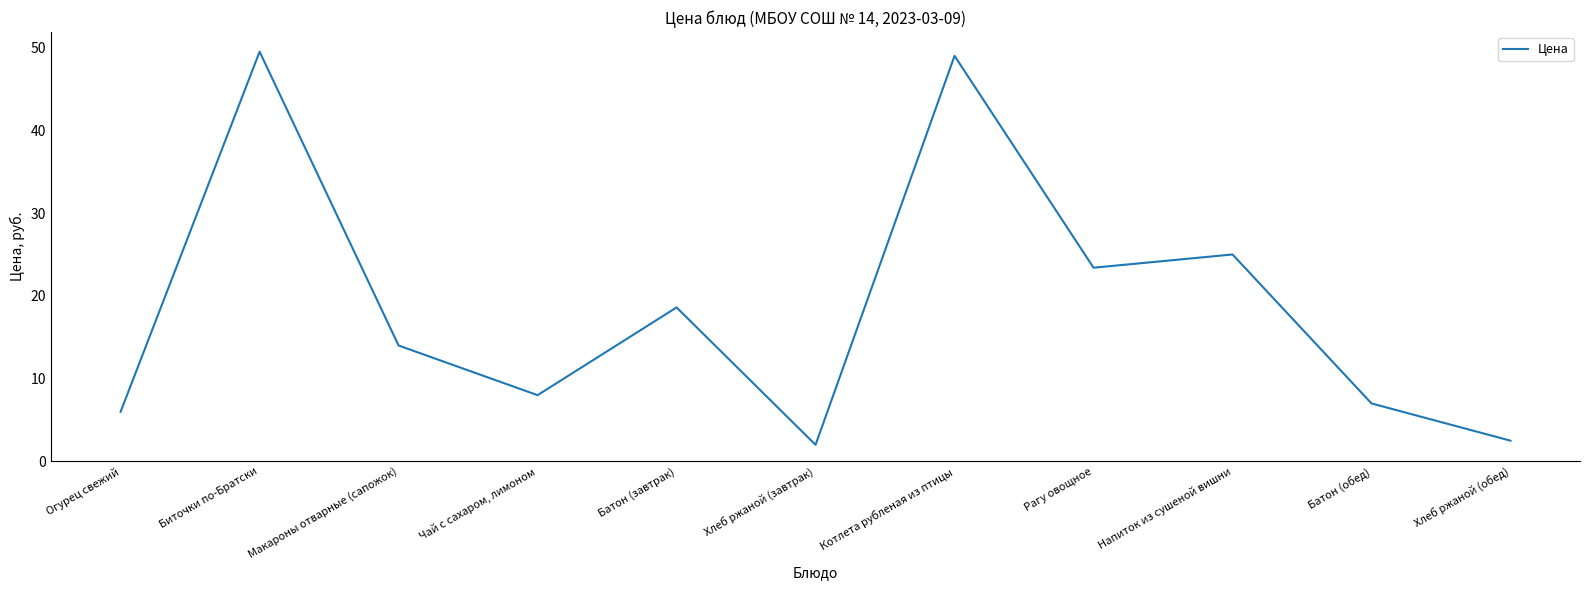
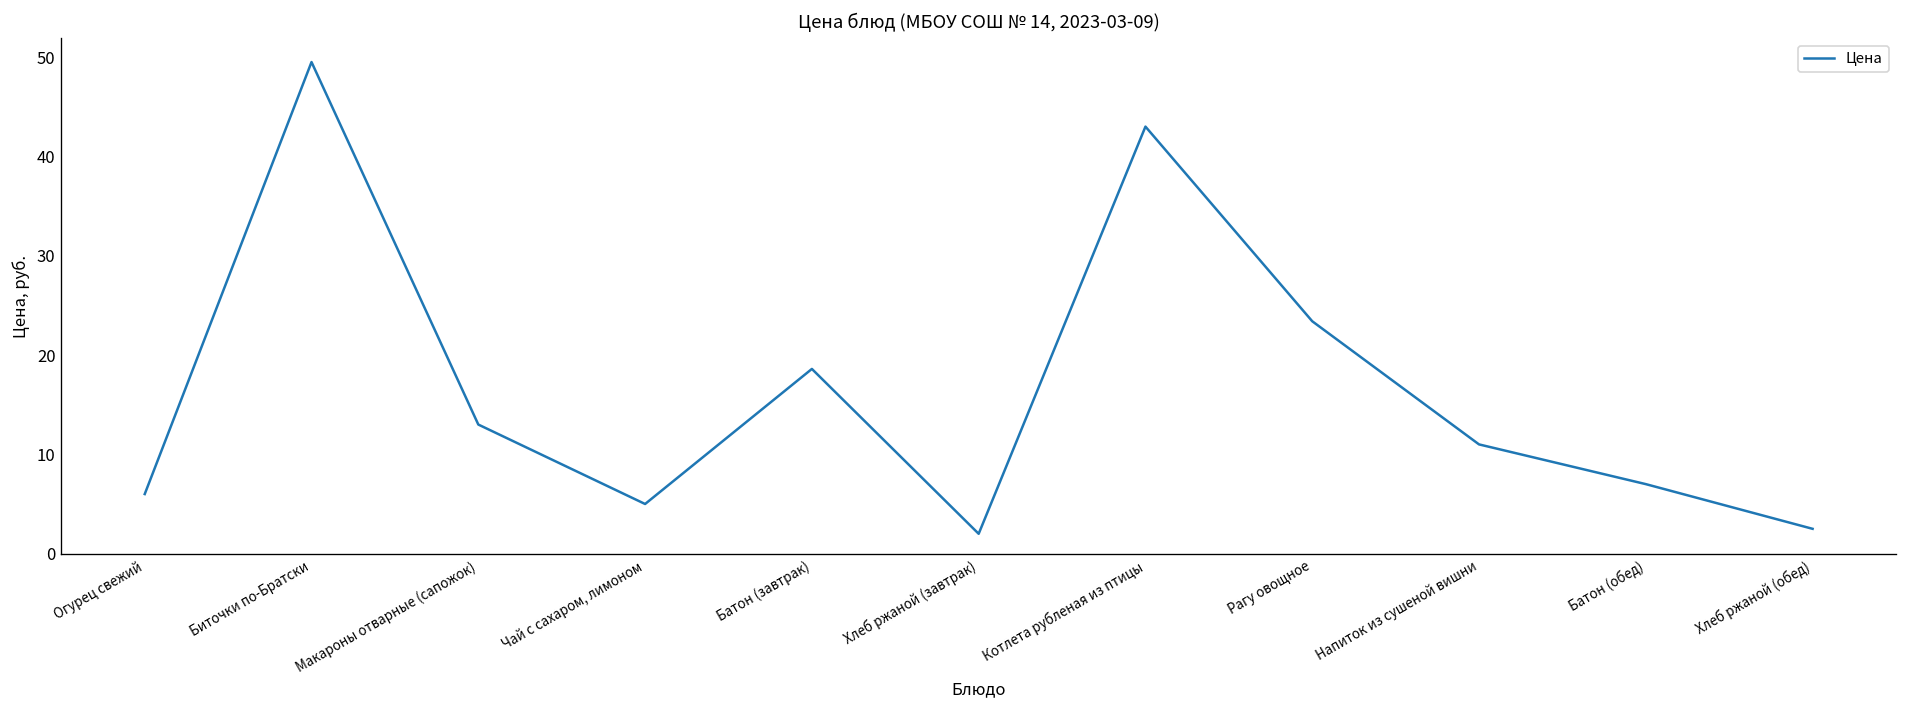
Макароны отварные (сапожок): 14 -> 13
Чай с сахаром, лимоном: 8 -> 5
Котлета рубленая из птицы: 49 -> 43
Напиток из сушеной вишни: 25 -> 11
